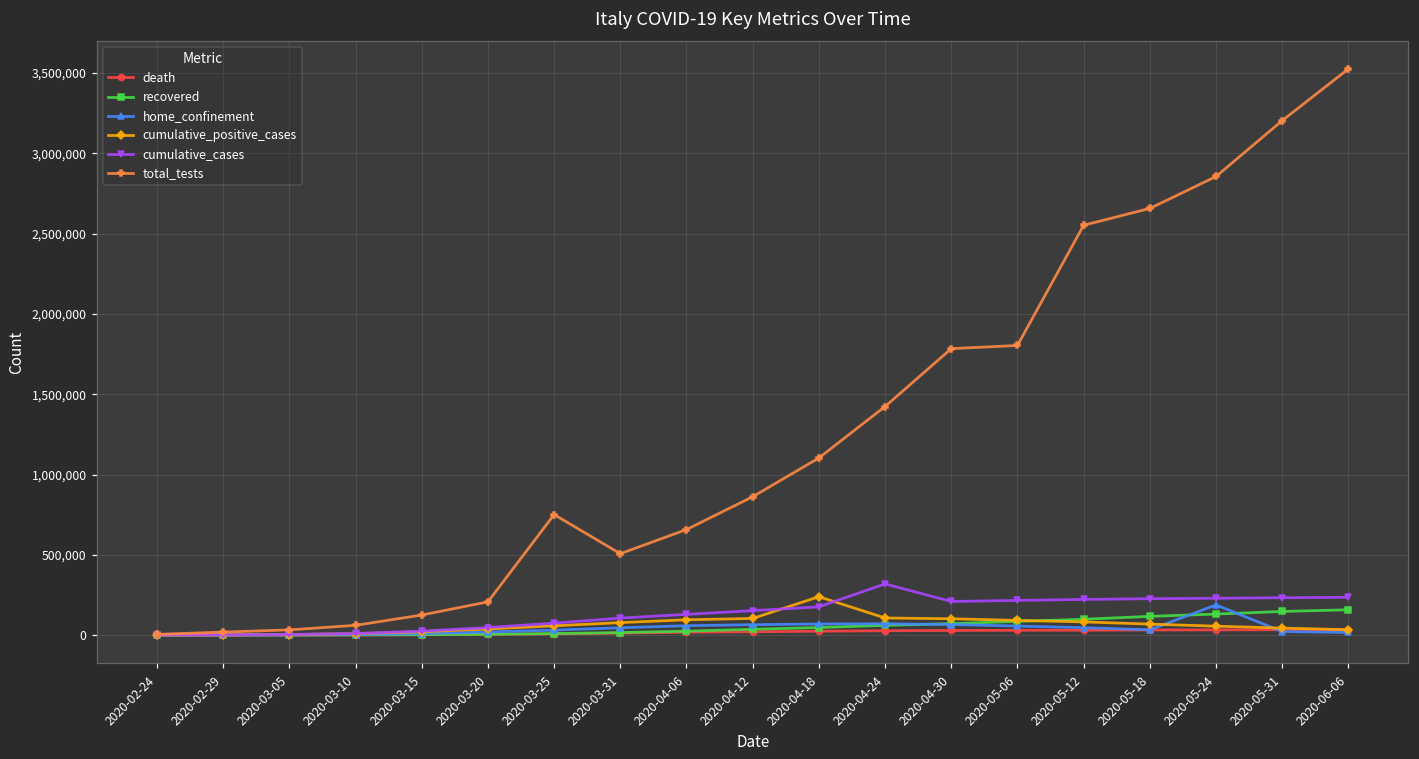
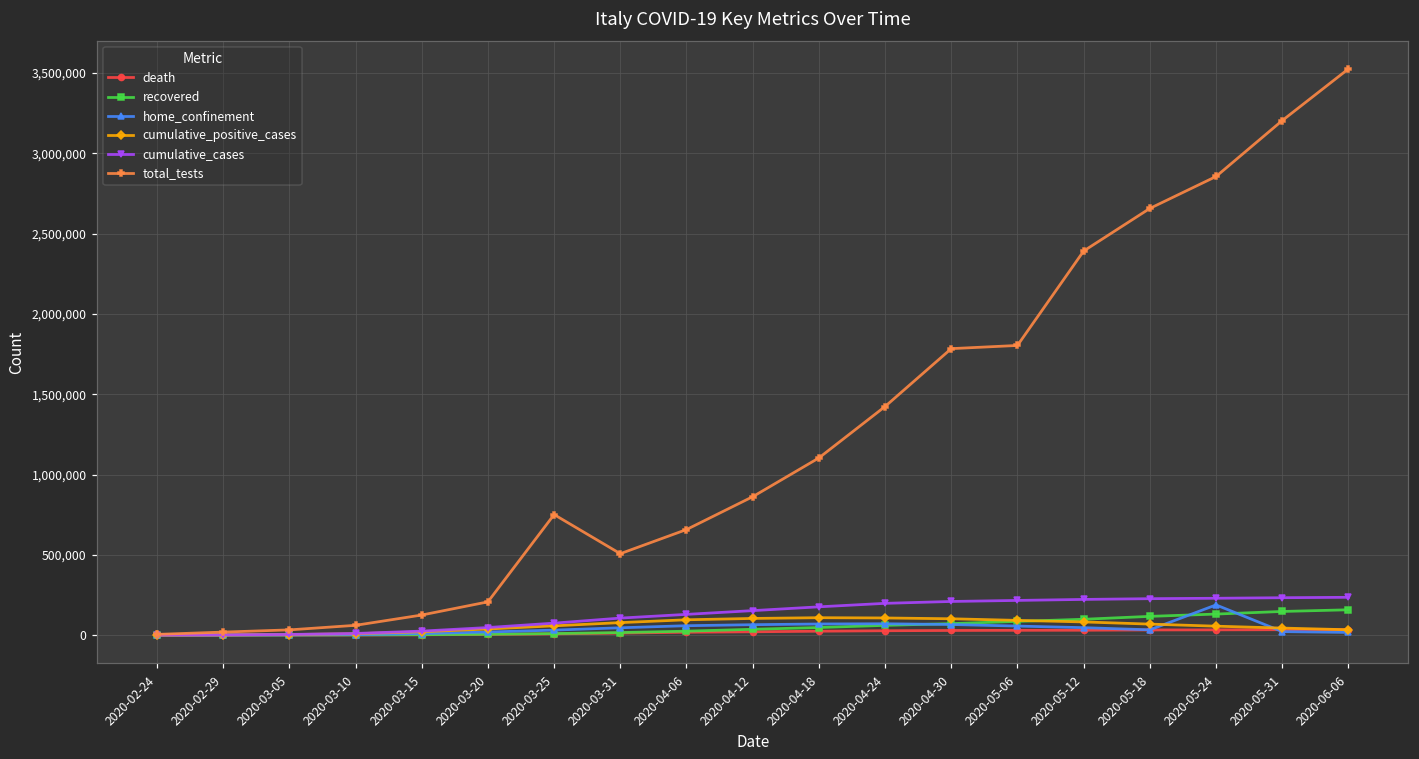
cumulative_positive_cases, 2020-04-18: 240,000 -> 110,000
cumulative_cases, 2020-04-24: 320,000 -> 200,000
total_tests, 2020-05-12: 2,550,000 -> 2,390,000
